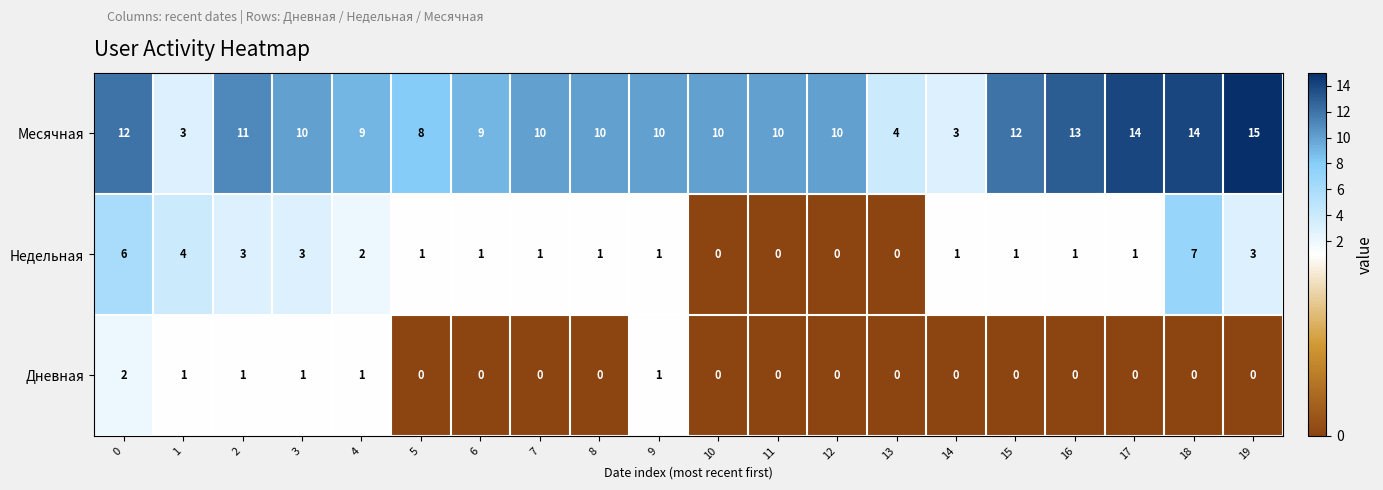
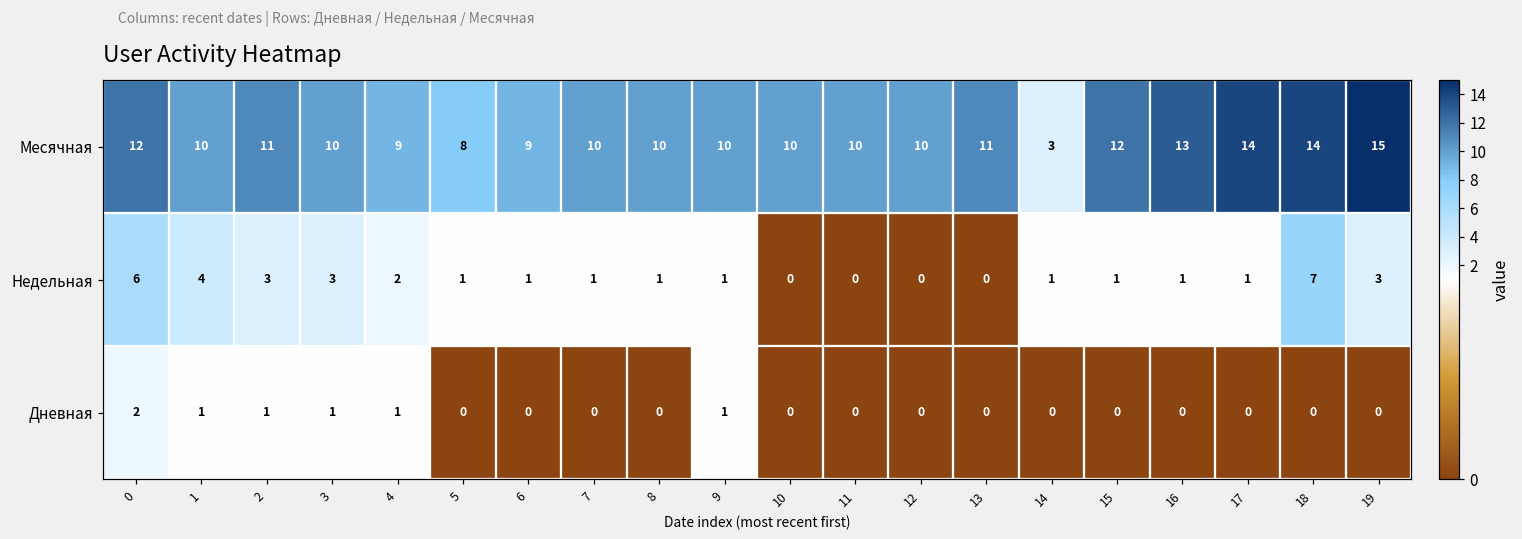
Месячная, 1: 3 -> 10
Месячная, 13: 4 -> 11
